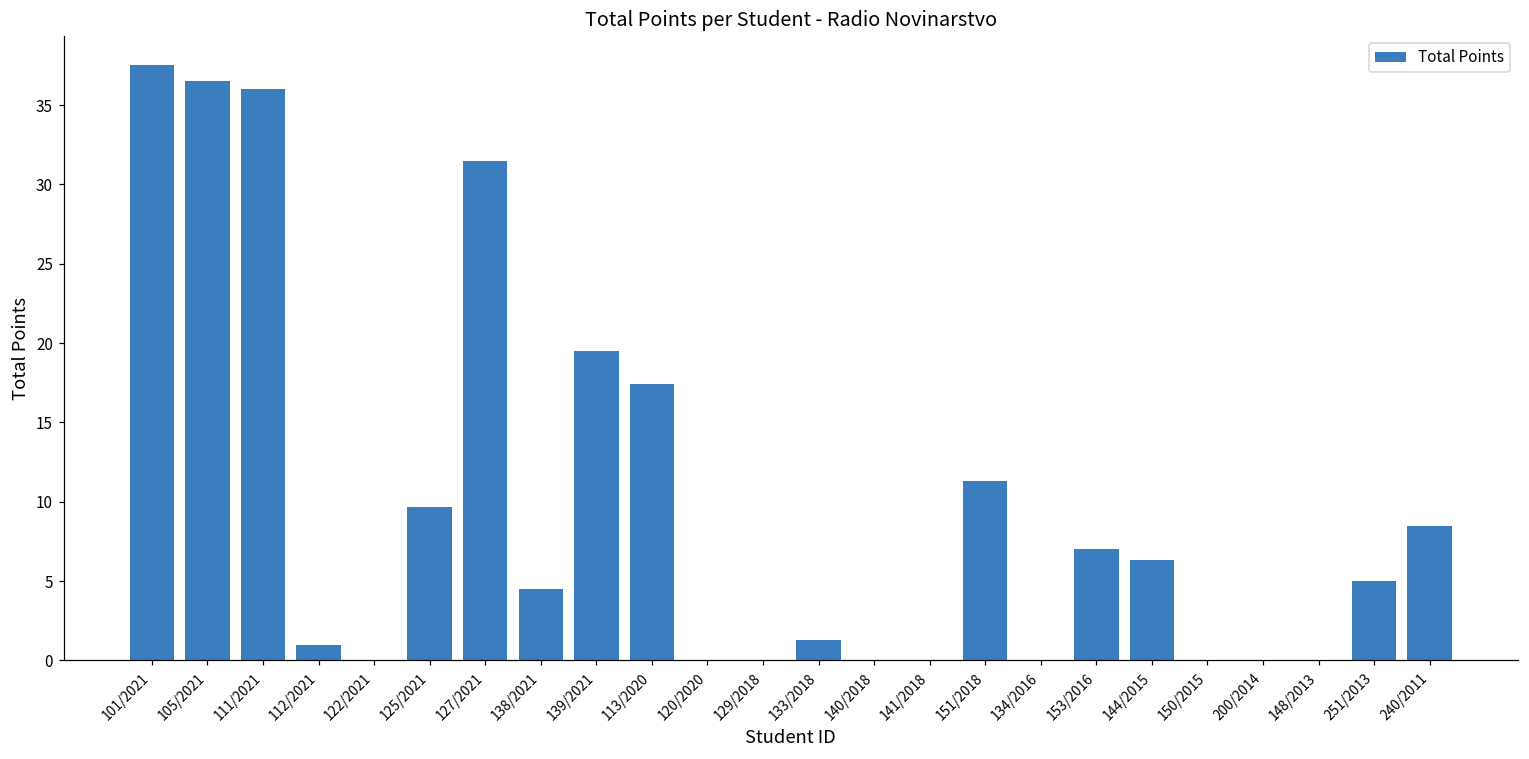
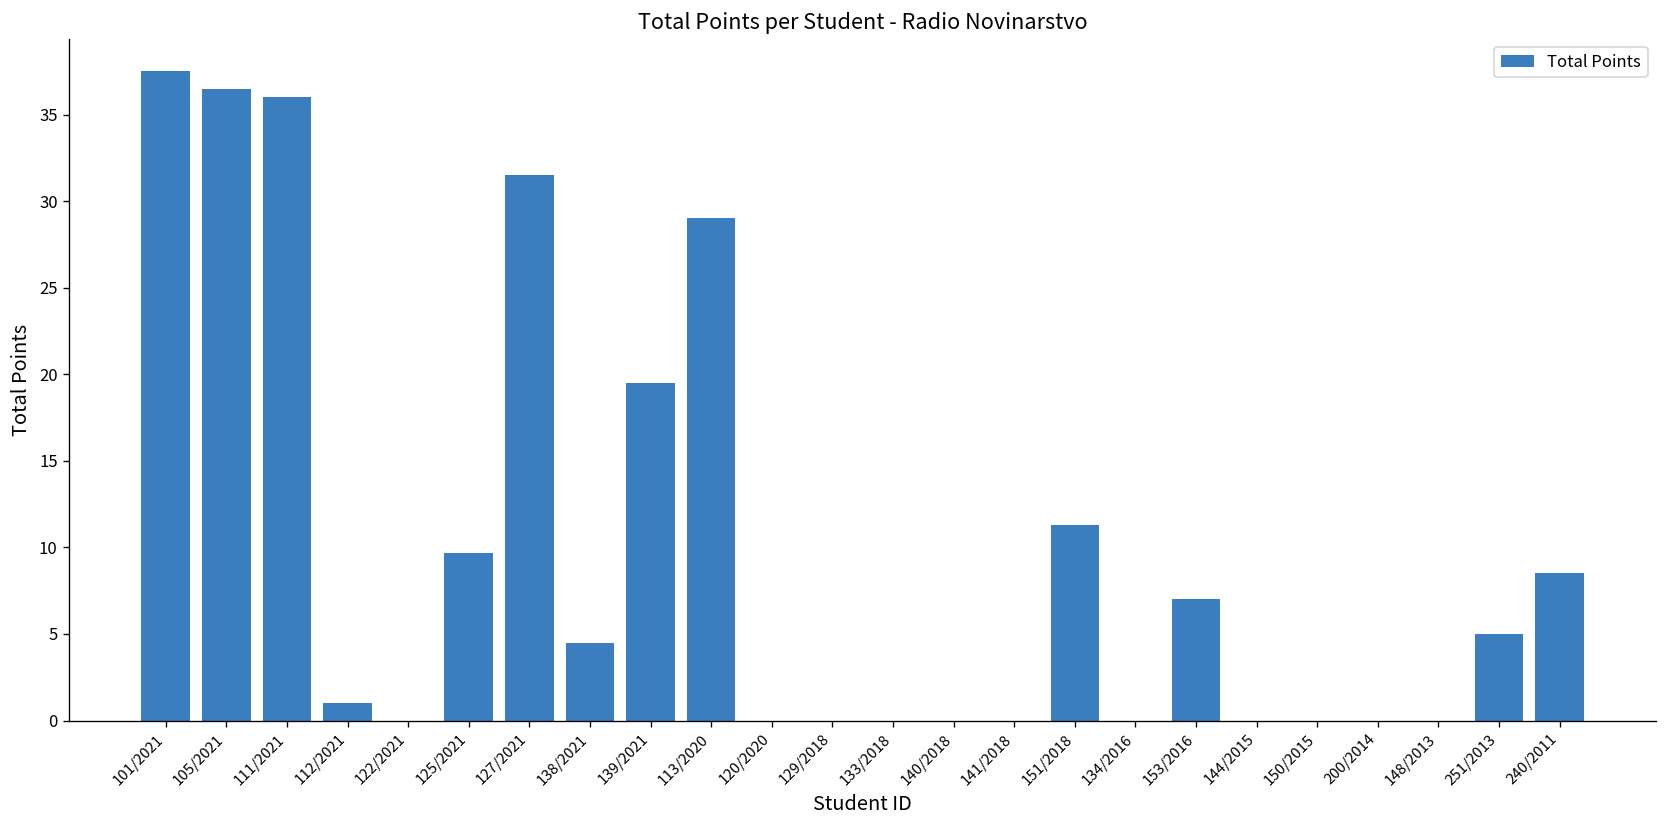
113/2020: 17.4 -> 29.0
133/2018: 1.3 -> 0.0
144/2015: 6.3 -> 0.0
